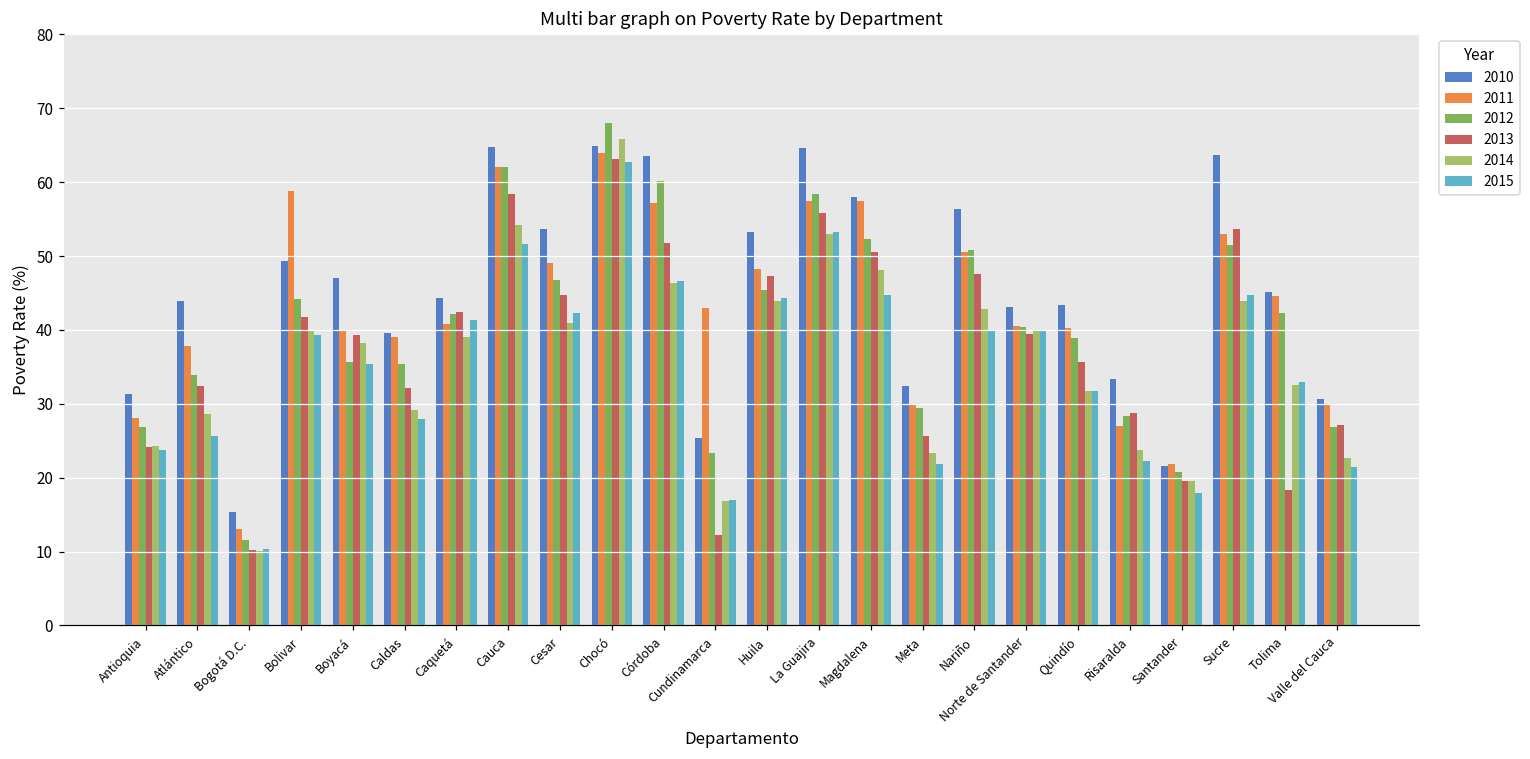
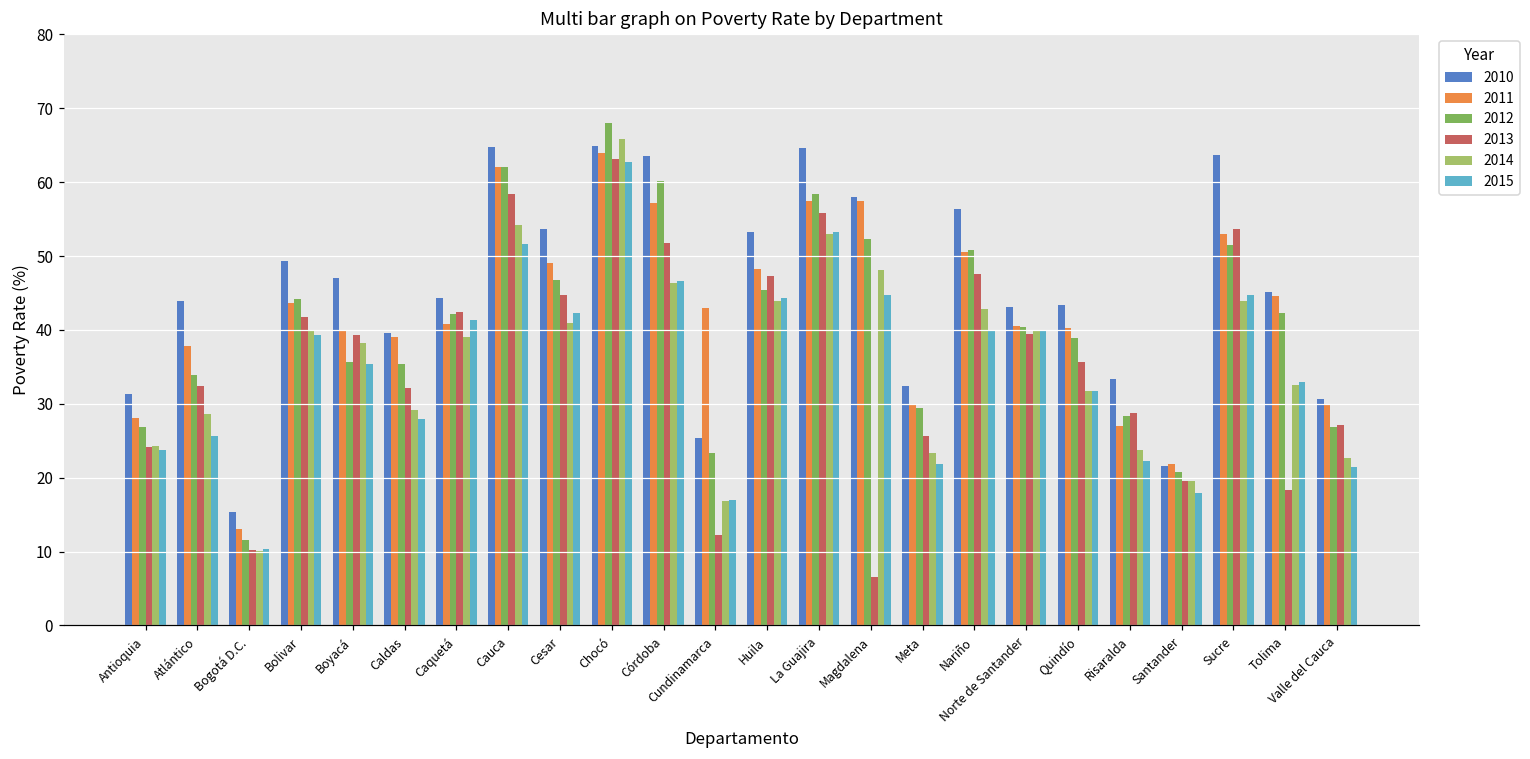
2011, Bolivar: 59 -> 44
2013, Magdalena: 51 -> 7
